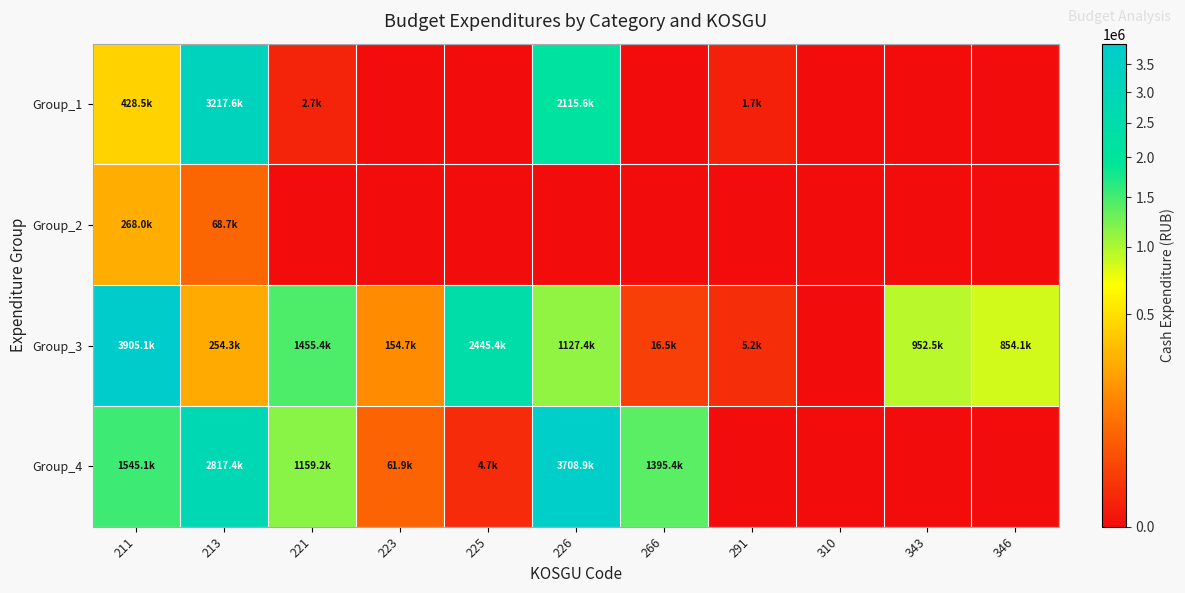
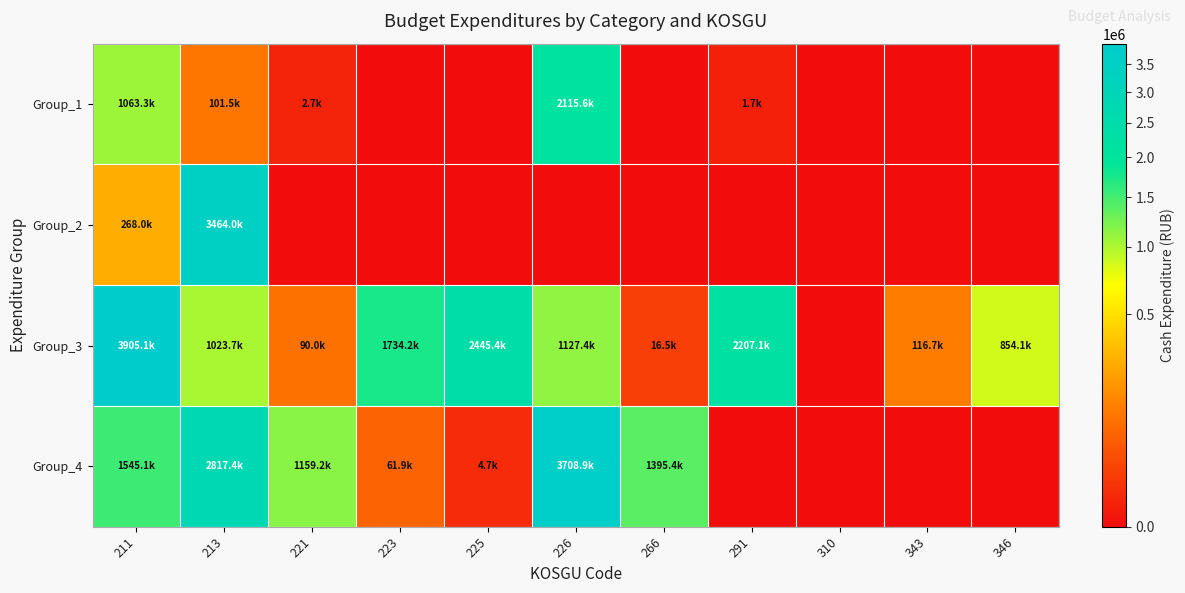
Group_1, 211: 428.5k -> 1063.3k
Group_1, 213: 3217.6k -> 101.5k
Group_2, 213: 68.7k -> 3464.0k
Group_3, 213: 254.3k -> 1023.7k
Group_3, 221: 1455.4k -> 90.0k
Group_3, 223: 154.7k -> 1734.2k
Group_3, 291: 5.2k -> 2207.1k
Group_3, 343: 952.5k -> 116.7k
